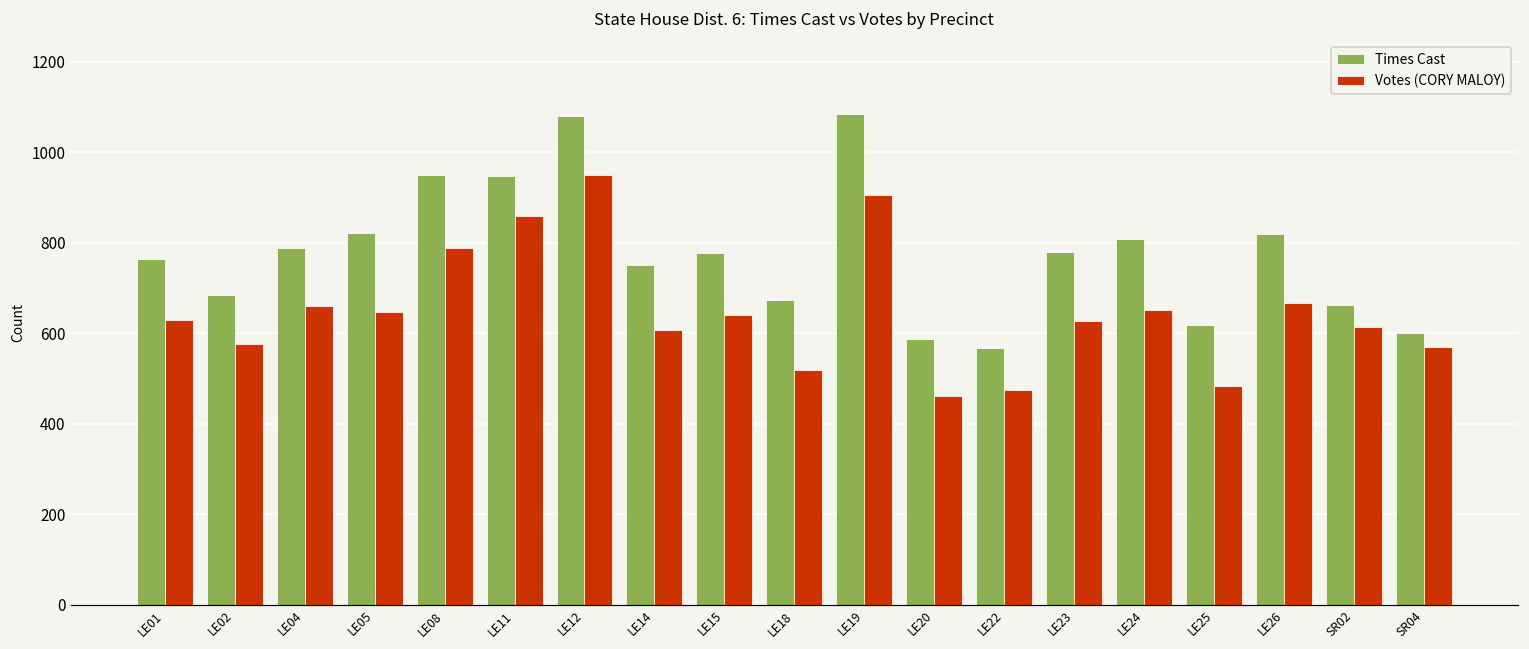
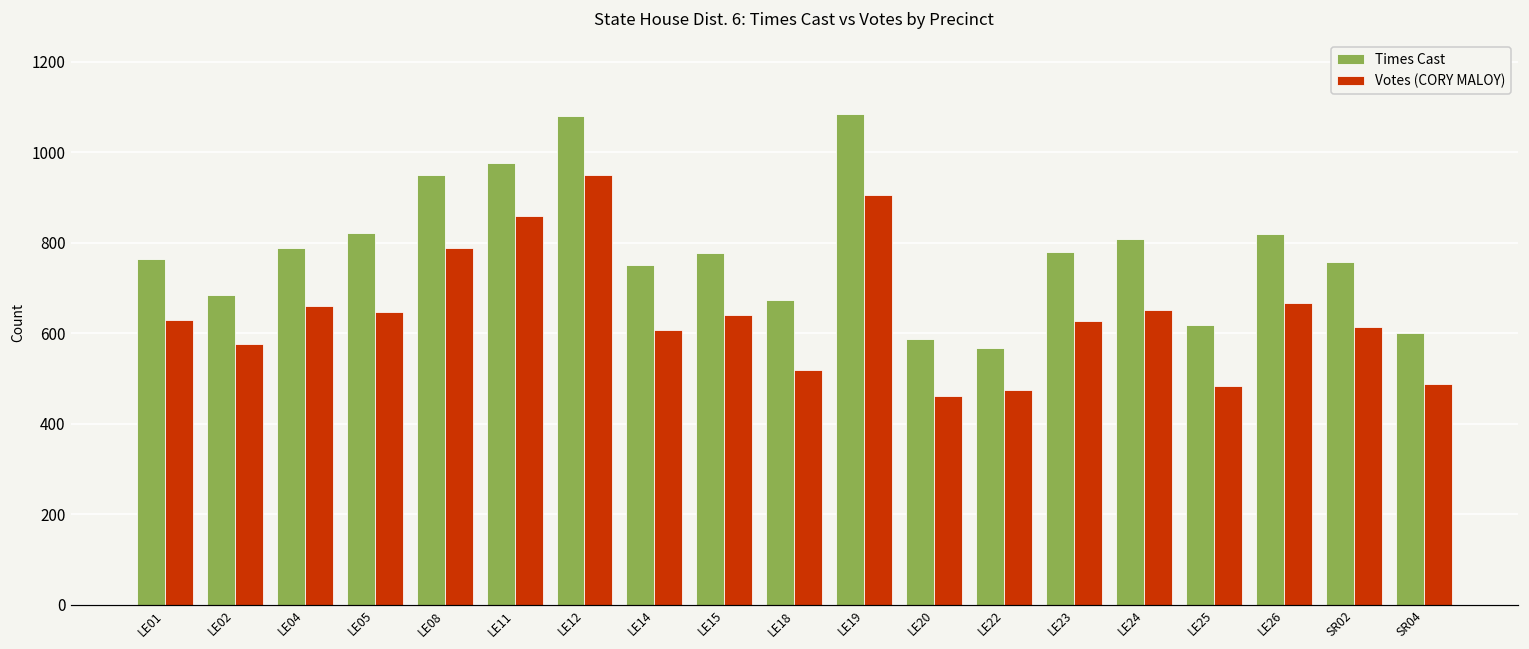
Times Cast, LE11: 950 -> 980
Times Cast, SR02: 660 -> 760
Votes (CORY MALOY), SR04: 570 -> 490
